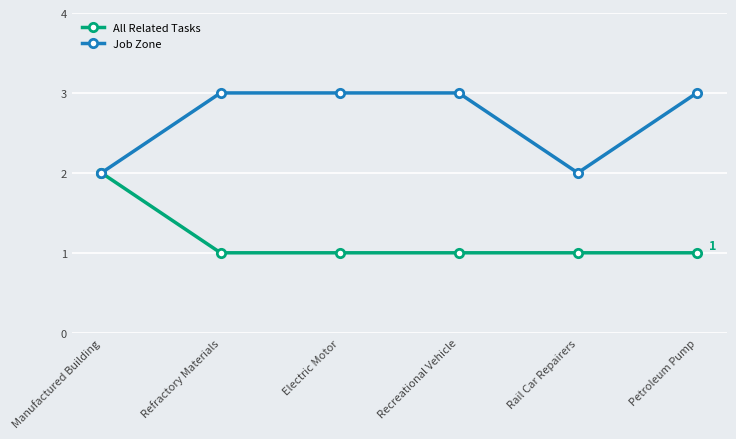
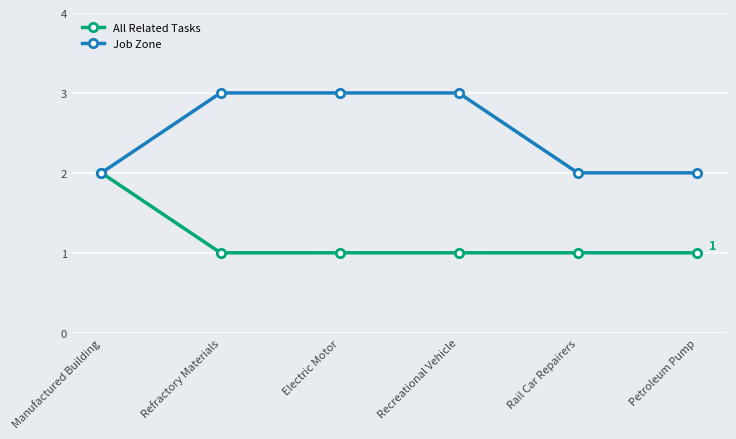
Job Zone, Petroleum Pump: 3 -> 2
